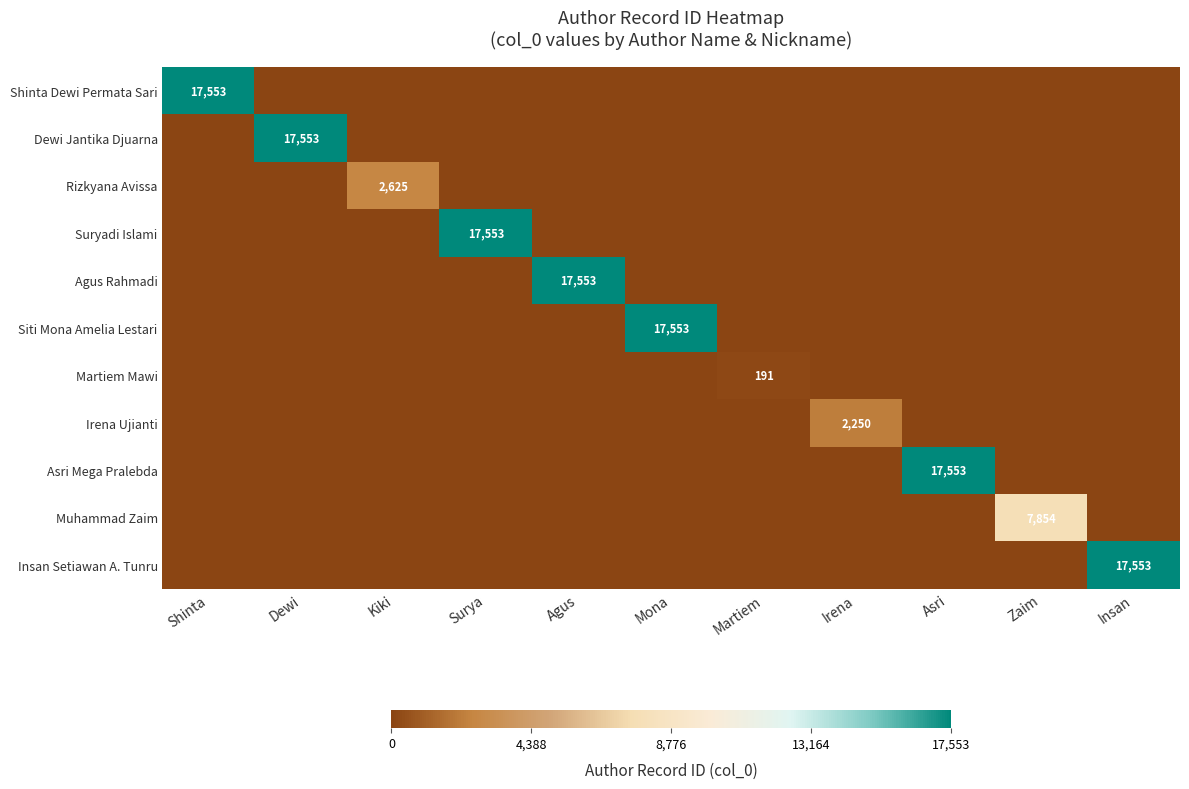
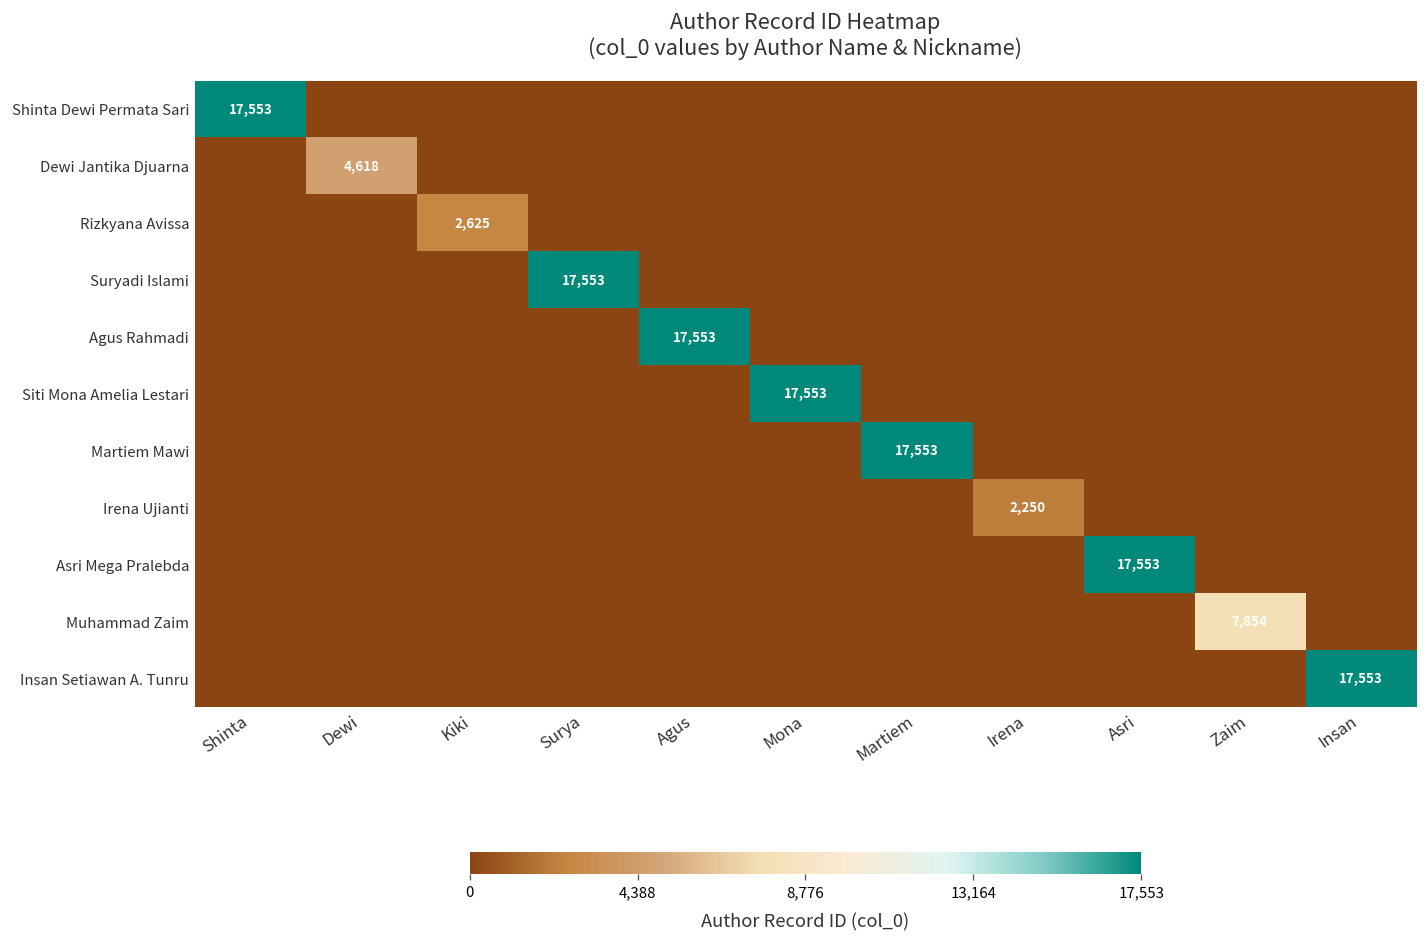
Dewi Jantika Djuarna, Dewi: 17,553 -> 4,618
Martiem Mawi, Martiem: 191 -> 17,553
